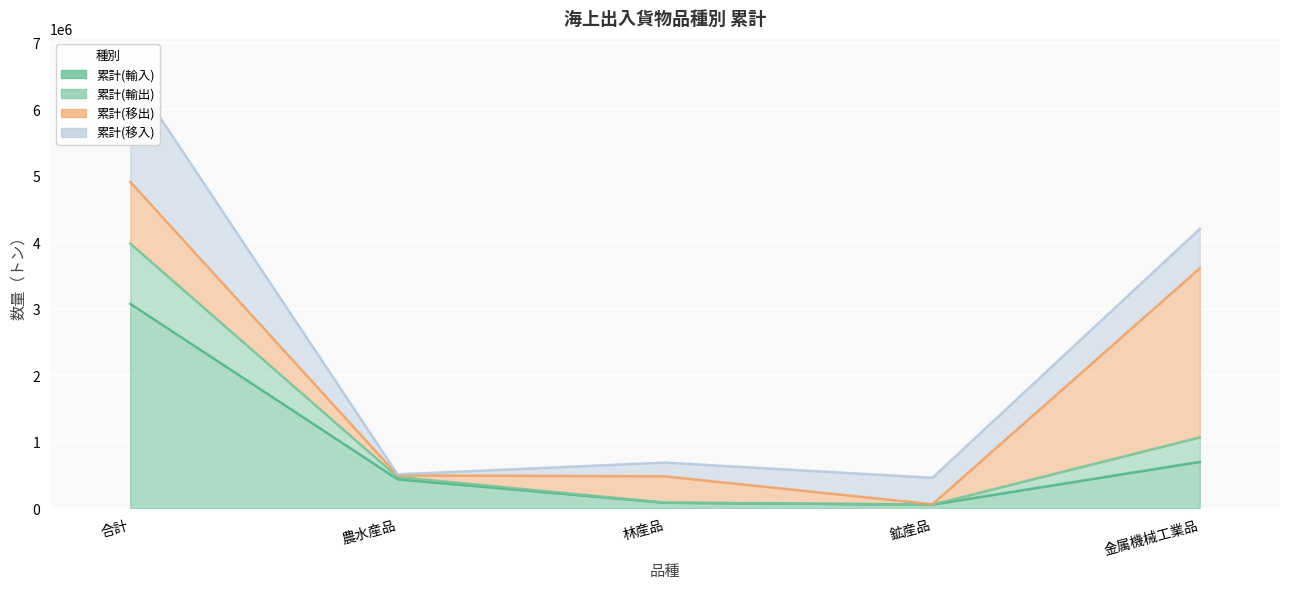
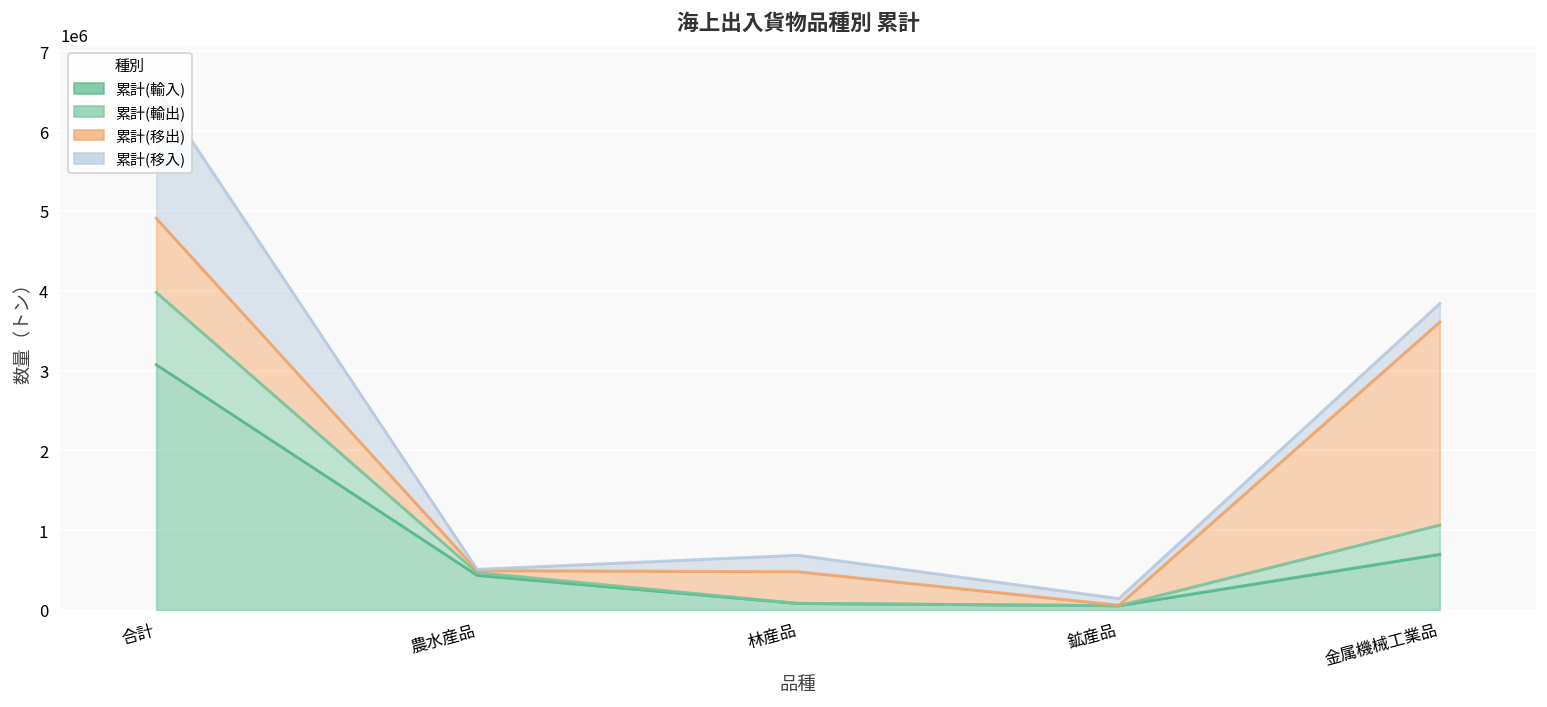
累計(移入), 鉱産品: 400000 -> 100000
累計(移入), 金属機械工業品: 600000 -> 200000
